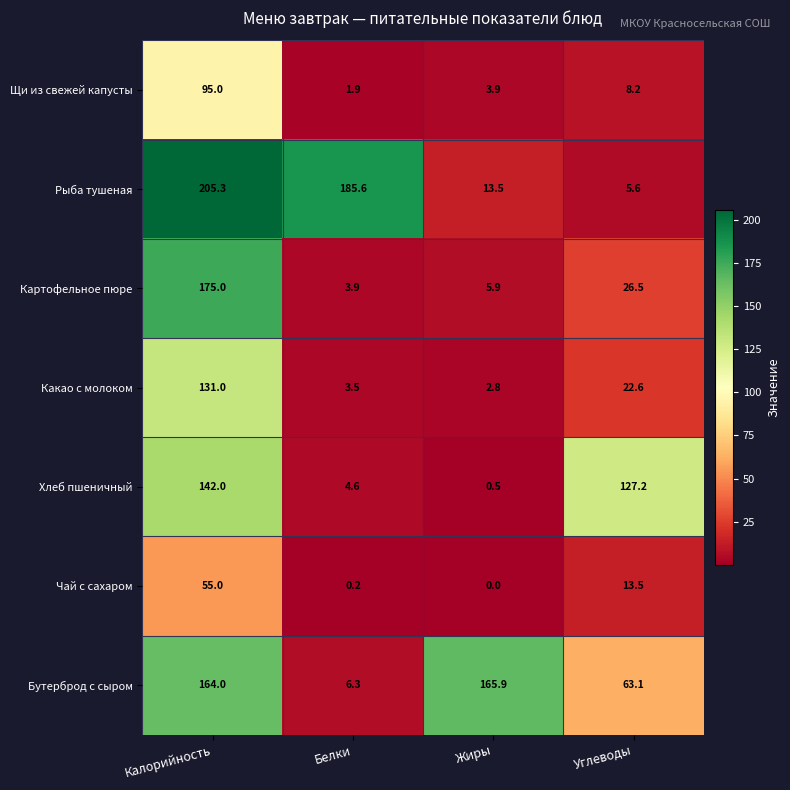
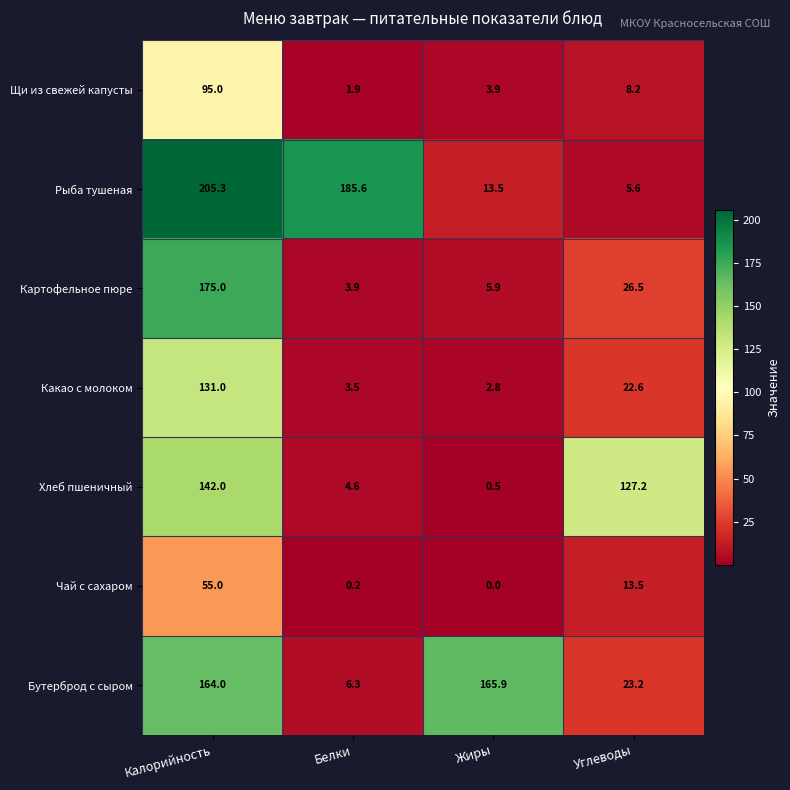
Бутерброд с сыром, Углеводы: 63.1 -> 23.2
